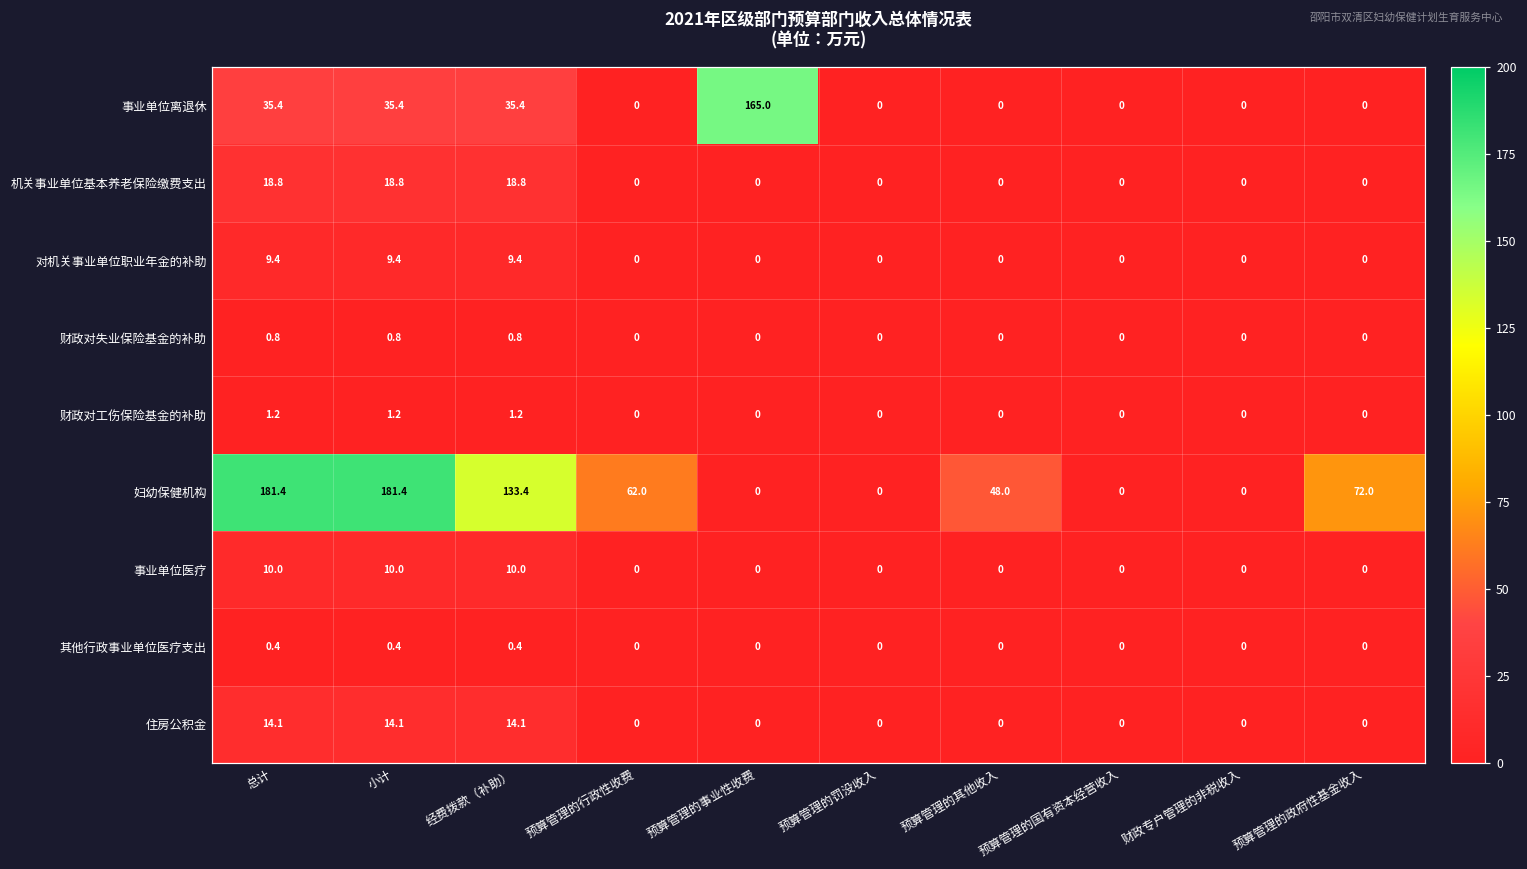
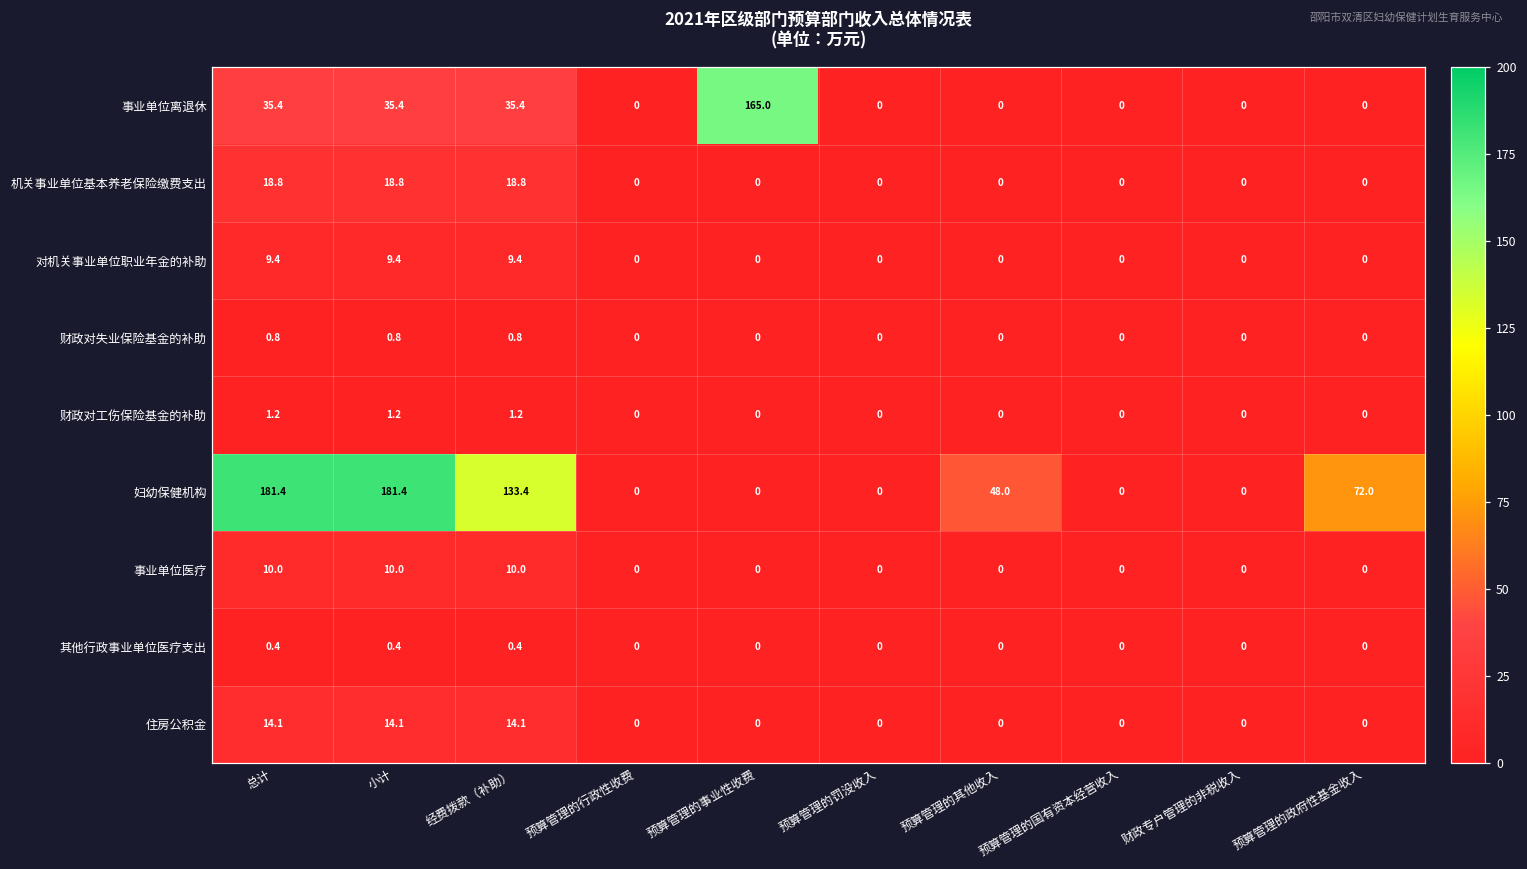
妇幼保健机构, 预算管理的行政性收费: 62.0 -> 0
